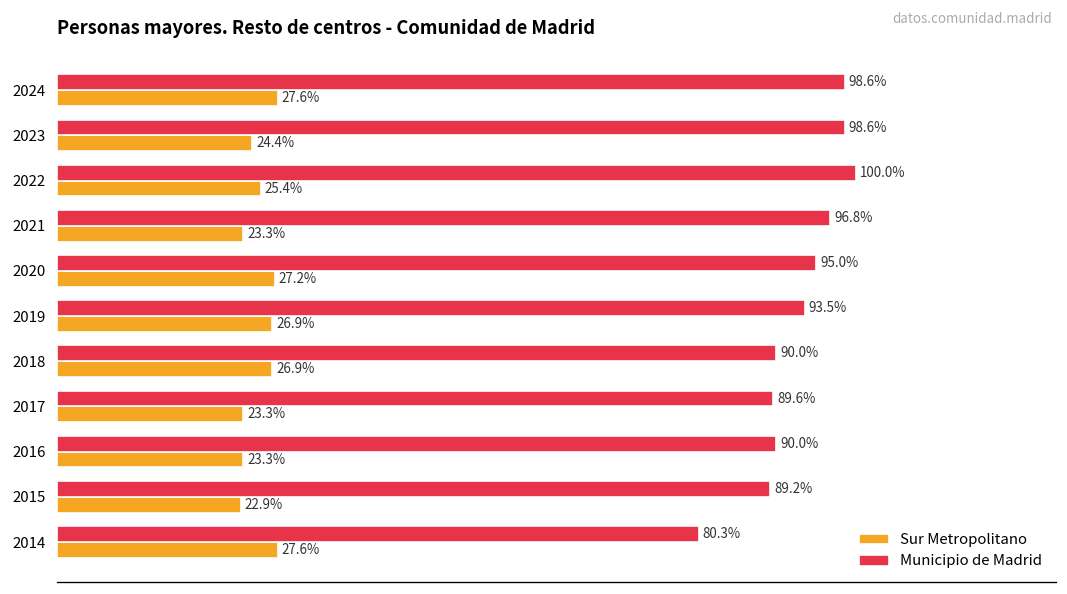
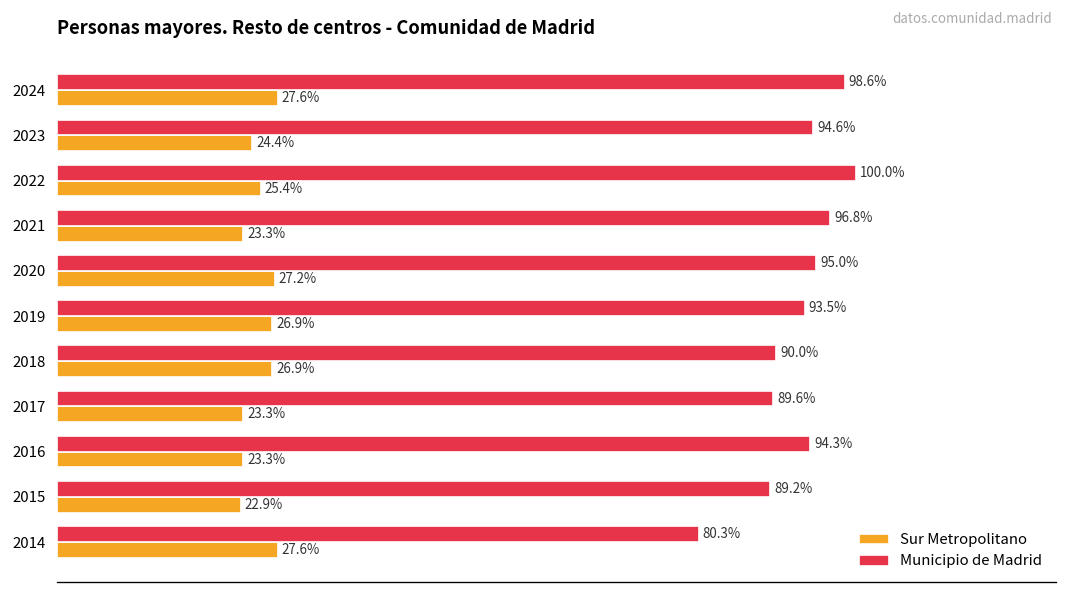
Municipio de Madrid, 2023: 98.6% -> 94.6%
Municipio de Madrid, 2016: 90.0% -> 94.3%
